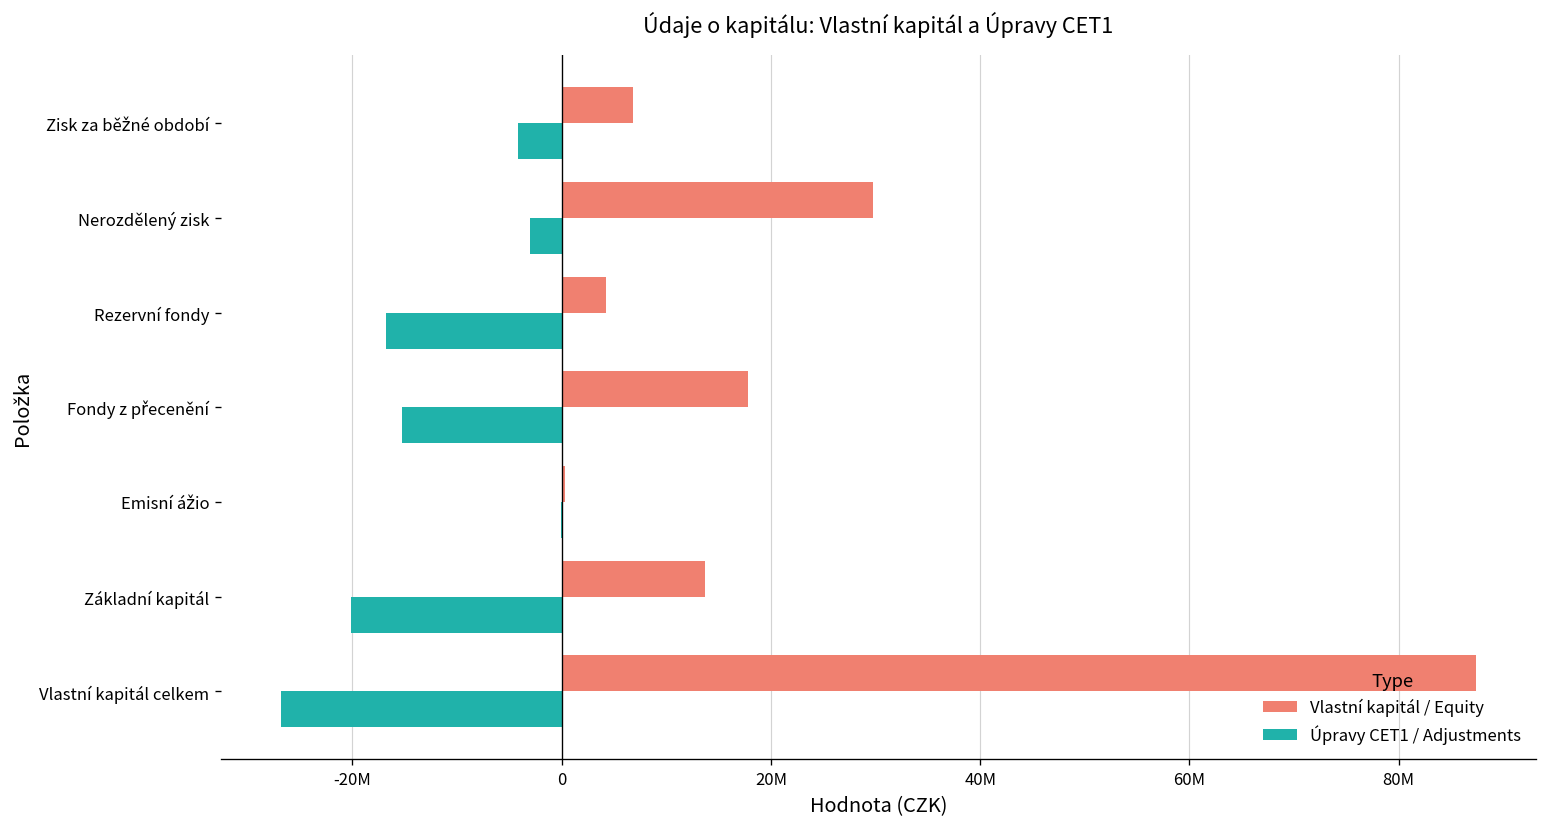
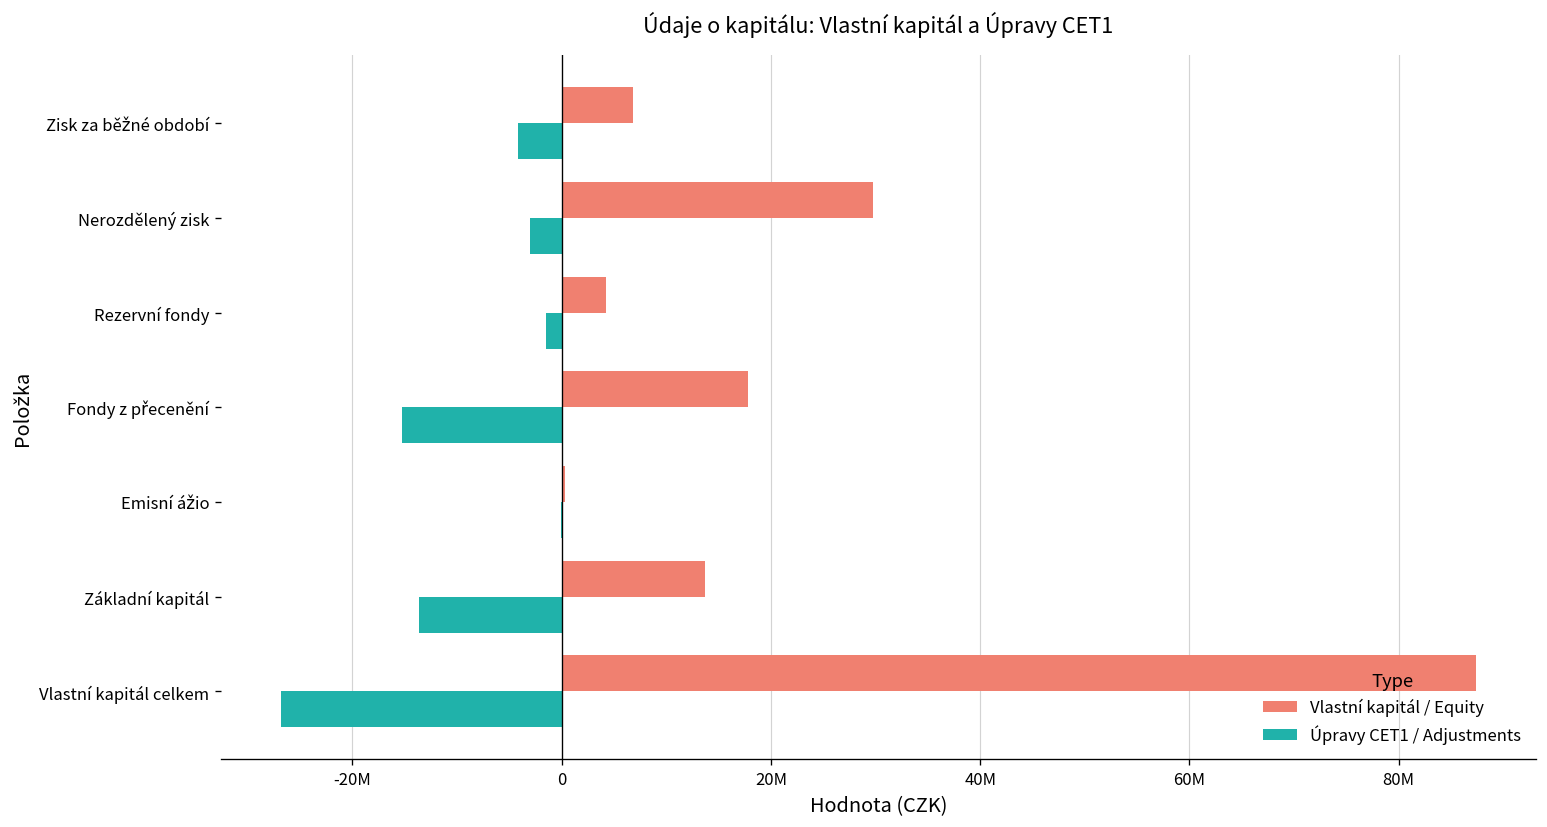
Úpravy CET1 / Adjustments, Rezervní fondy: -17000000 -> -2000000
Úpravy CET1 / Adjustments, Základní kapitál: -20000000 -> -14000000
